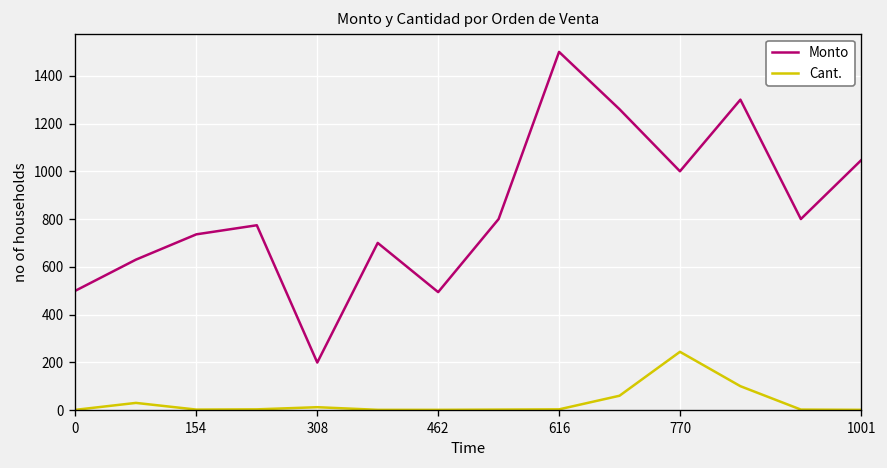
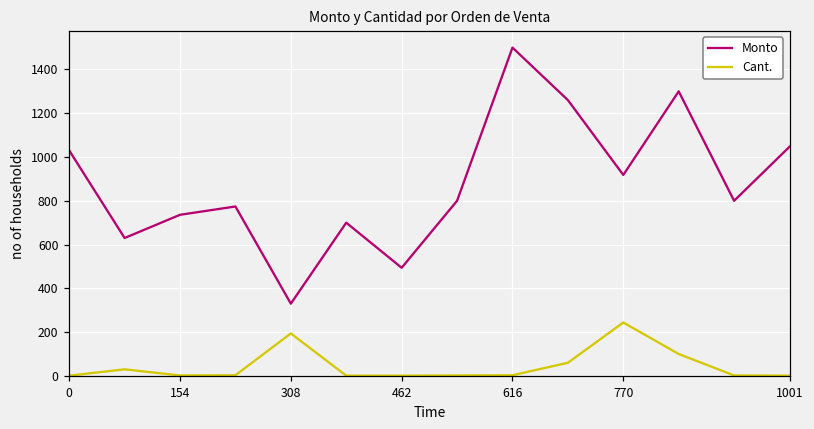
Monto, 0: 500 -> 1030
Monto, 308: 200 -> 330
Cant., 308: 10 -> 190
Monto, 770: 1000 -> 920
